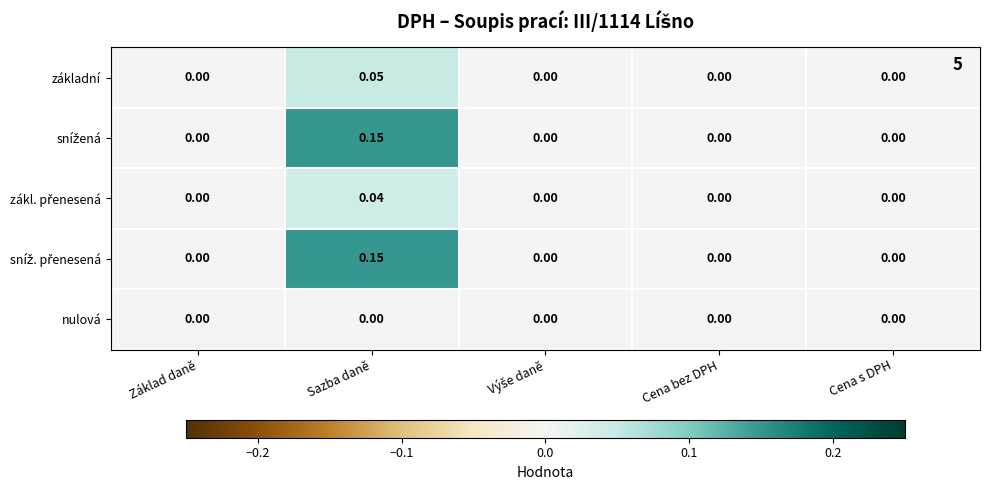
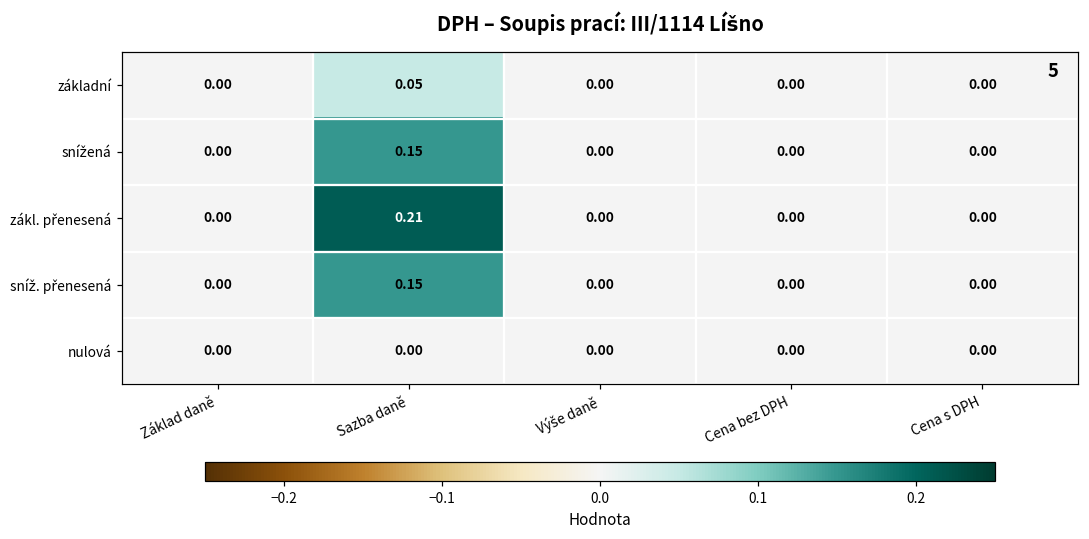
zákl. přenesená, Sazba daně: 0.04 -> 0.21
